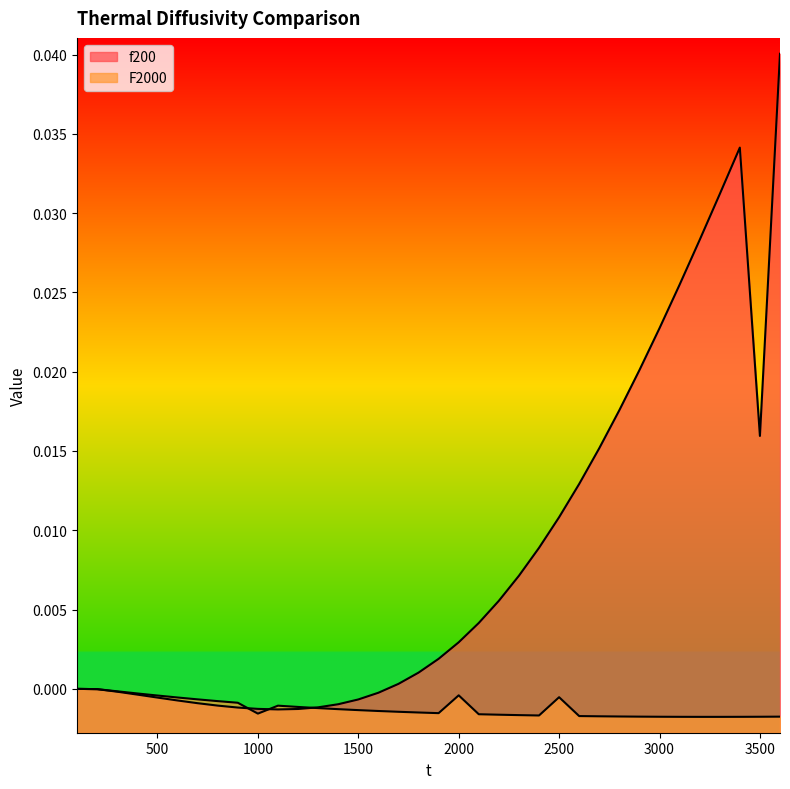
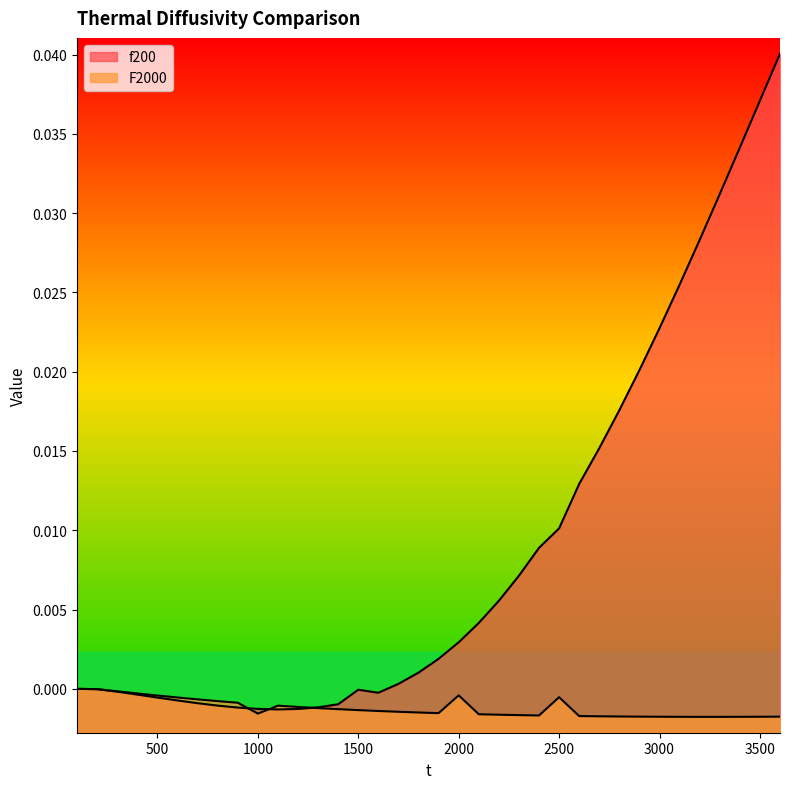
f200, 1500: -0.0007 -> -0.0001
f200, 2500: 0.0108 -> 0.0101
f200, 3500: 0.0159 -> 0.0371
